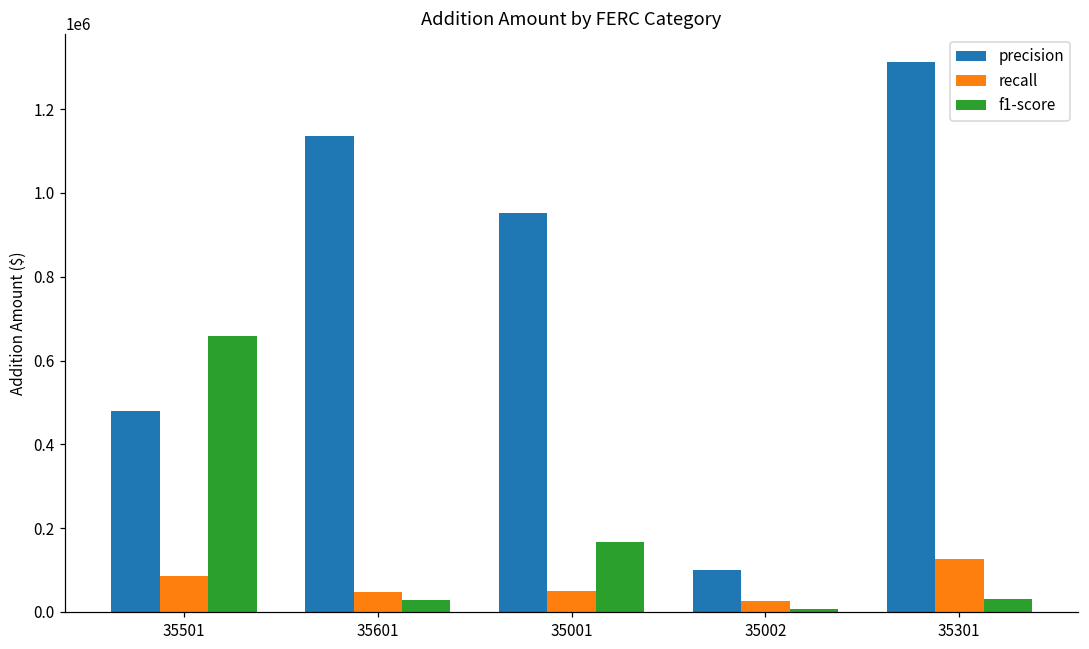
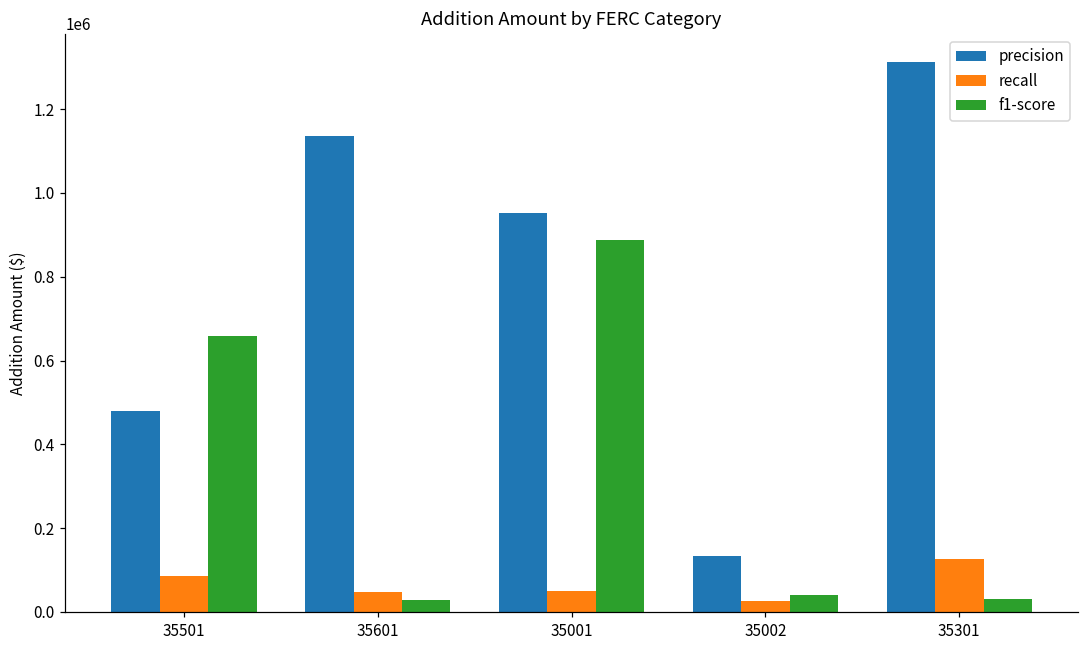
f1-score, 35001: 170000 -> 890000
precision, 35002: 100000 -> 130000
f1-score, 35002: 10000 -> 40000
